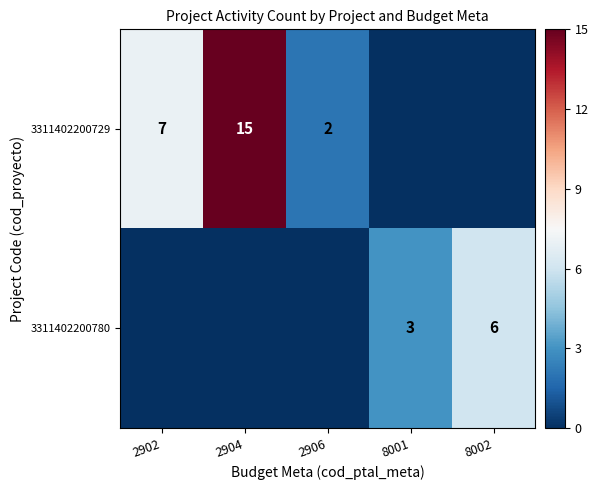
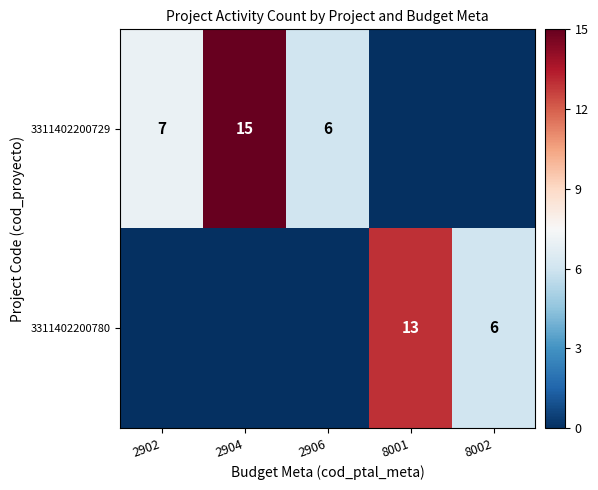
3311402200729, 2906: 2 -> 6
3311402200780, 8001: 3 -> 13
